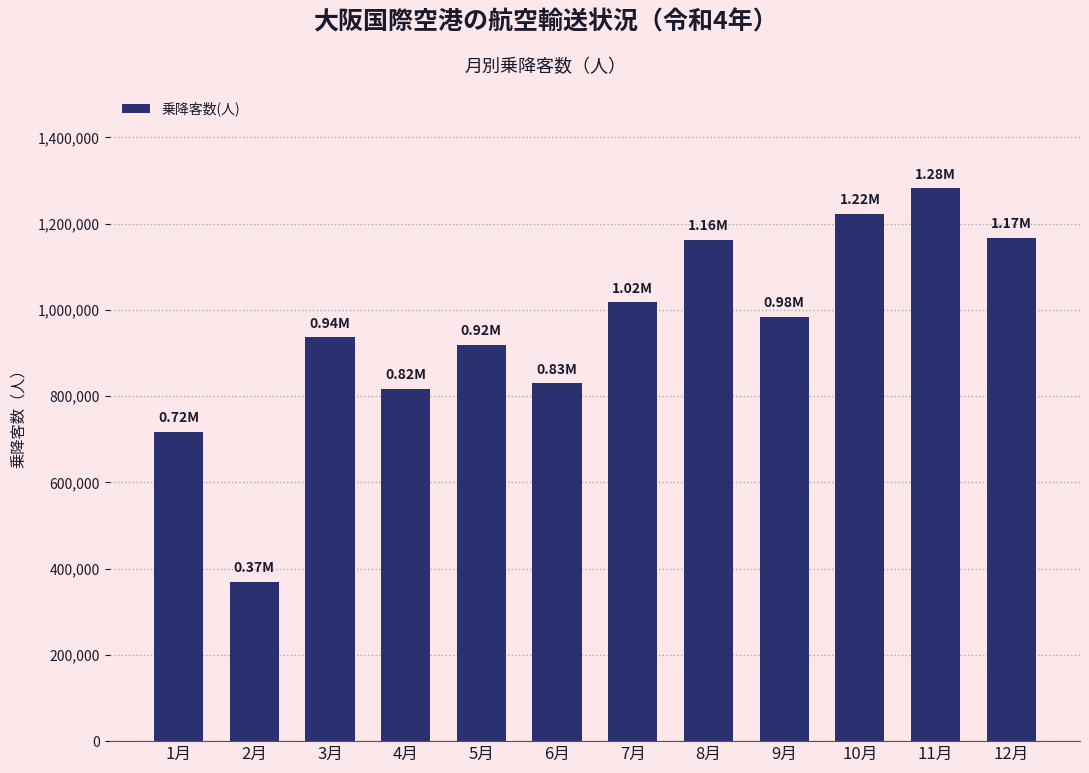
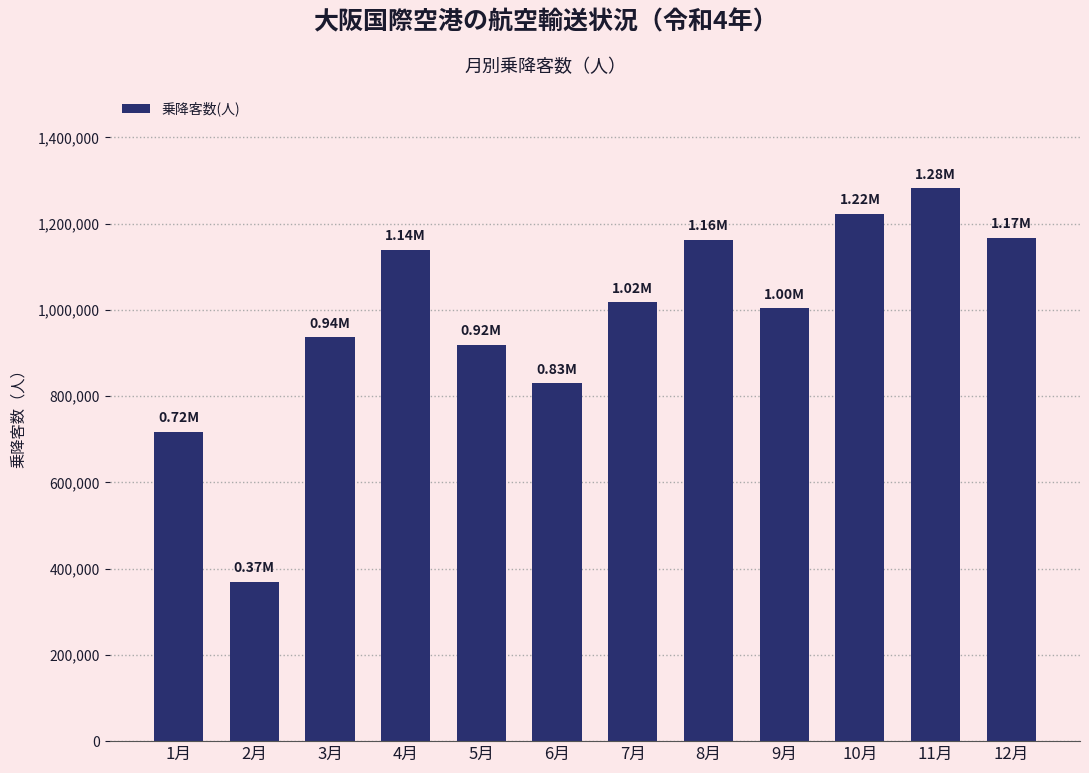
4月: 0.82M -> 1.14M
9月: 0.98M -> 1.00M
